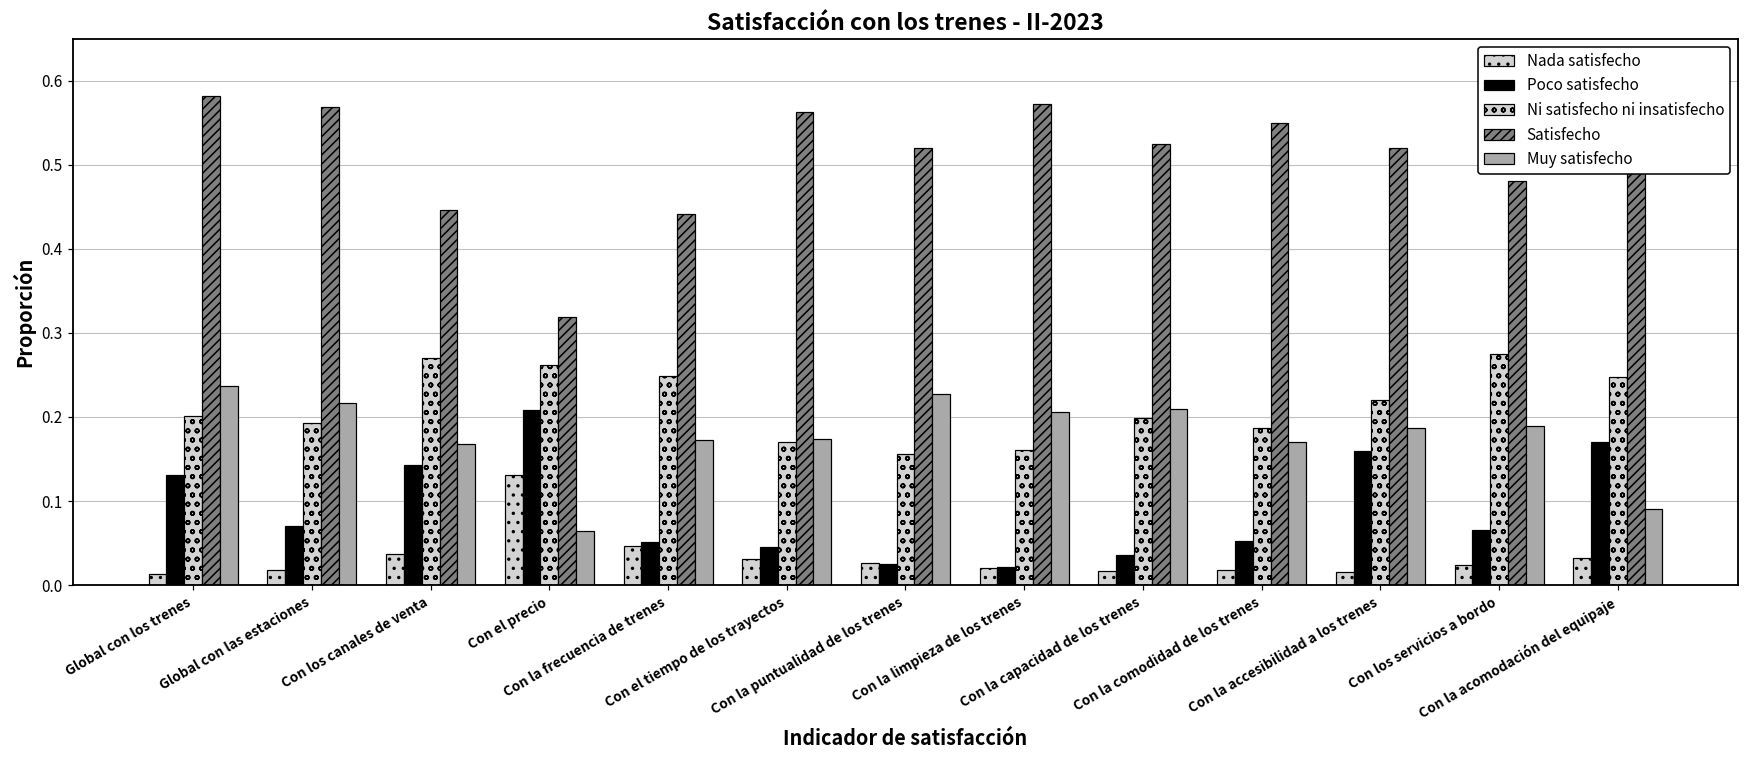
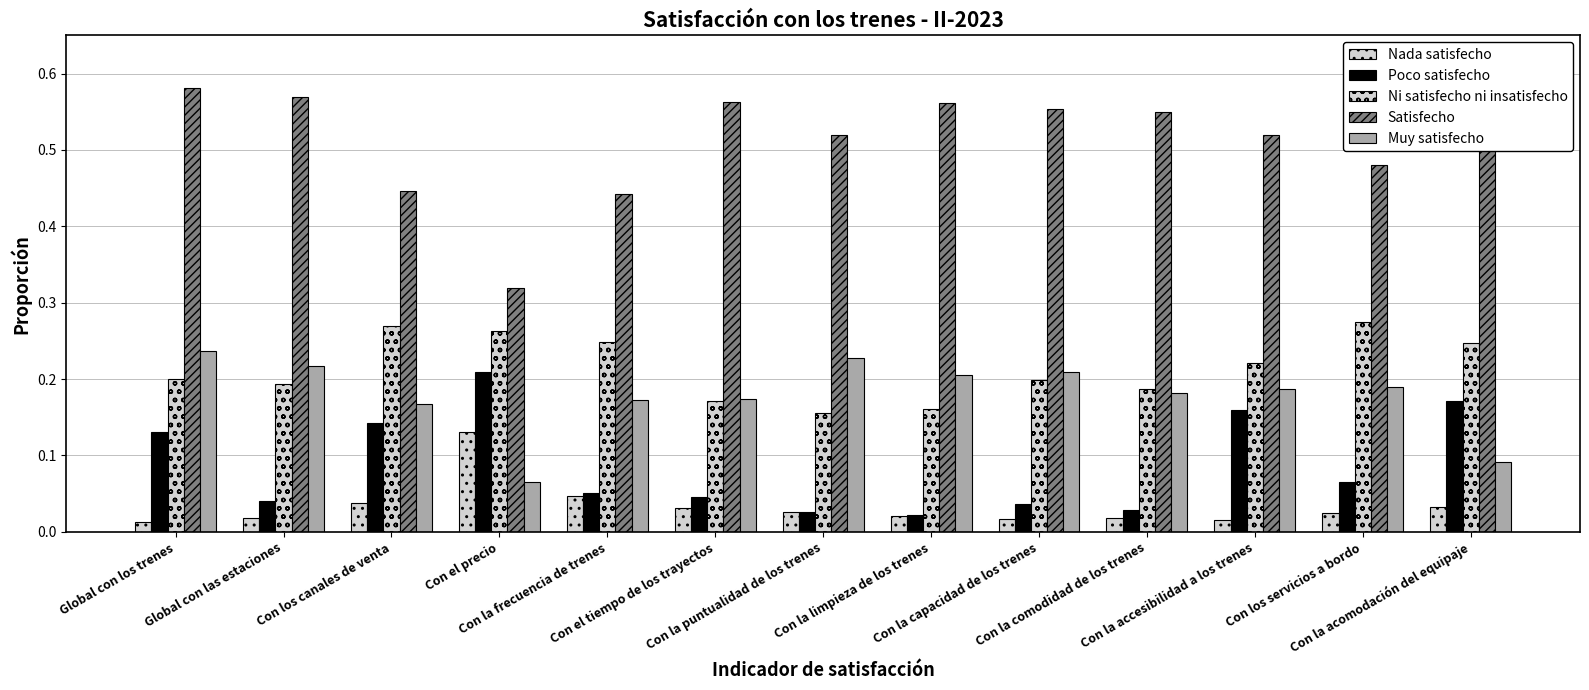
Poco satisfecho, Global con las estaciones: 0.07 -> 0.04
Satisfecho, Con la limpieza de los trenes: 0.57 -> 0.56
Satisfecho, Con la capacidad de los trenes: 0.52 -> 0.55
Poco satisfecho, Con la comodidad de los trenes: 0.05 -> 0.03
Muy satisfecho, Con la comodidad de los trenes: 0.17 -> 0.18
